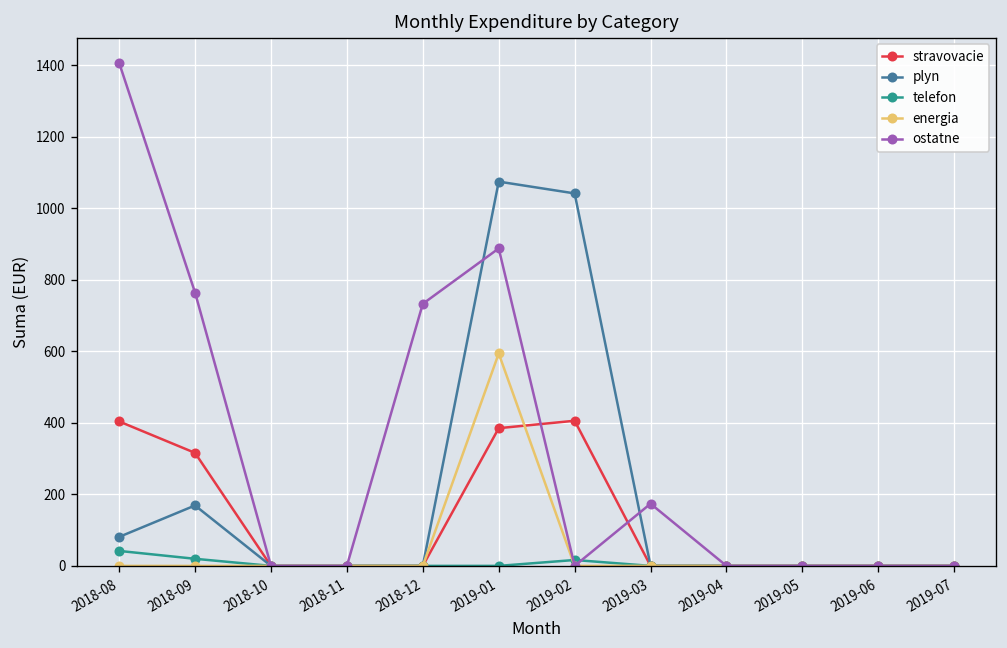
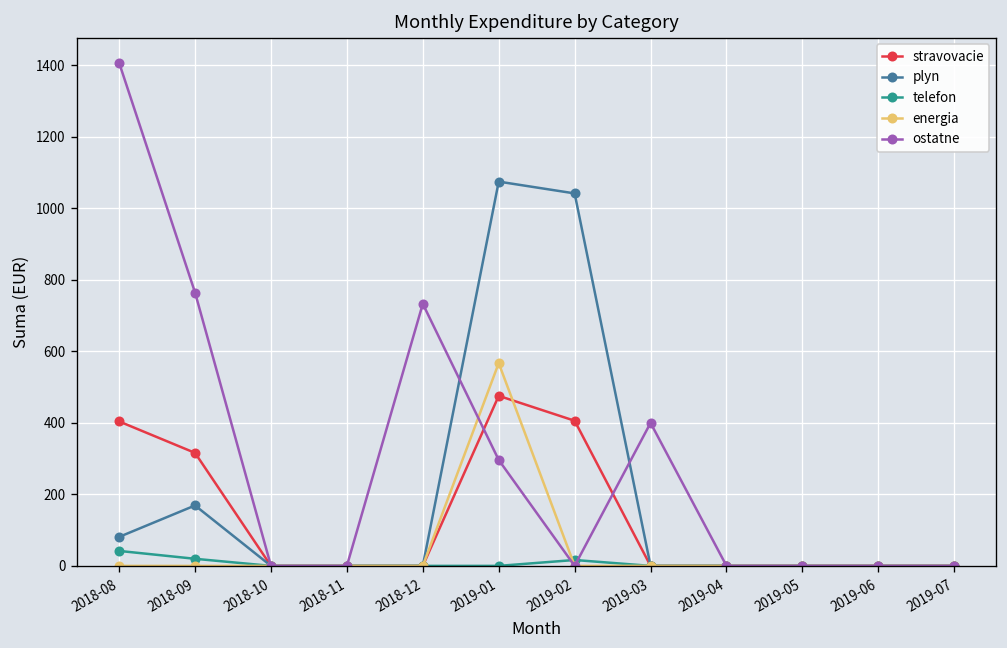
stravovacie, 2019-01: 390 -> 480
energia, 2019-01: 590 -> 570
ostatne, 2019-01: 890 -> 300
ostatne, 2019-03: 170 -> 400
